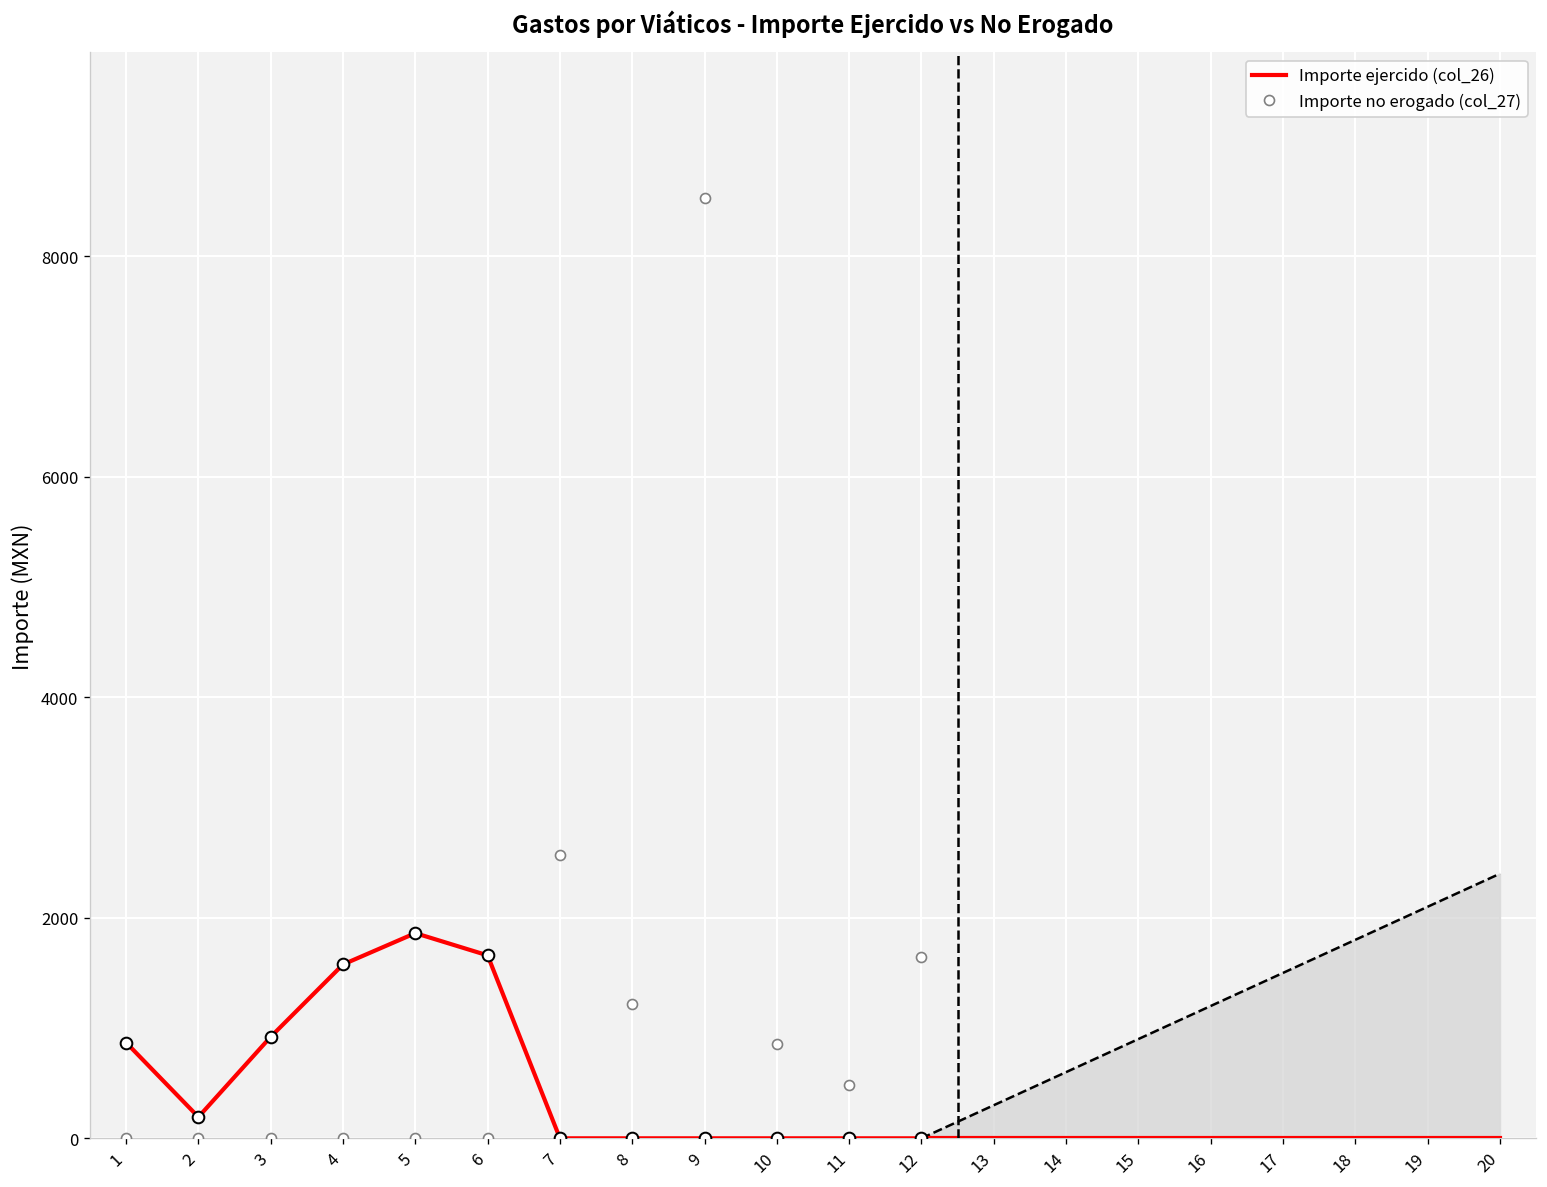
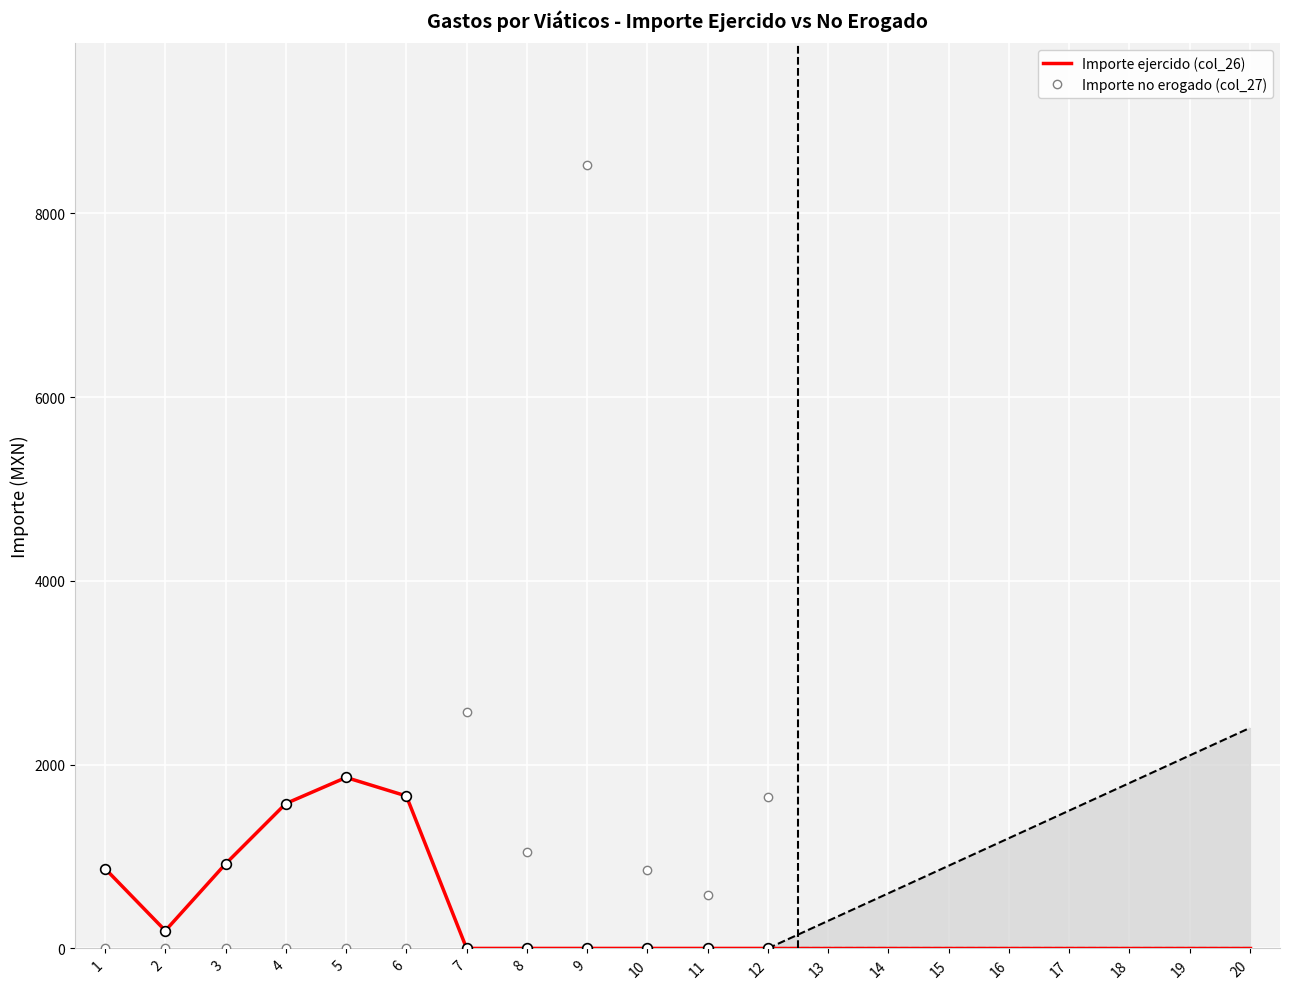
Importe no erogado (col_27), 8: 1200 -> 1100
Importe no erogado (col_27), 11: 500 -> 600
